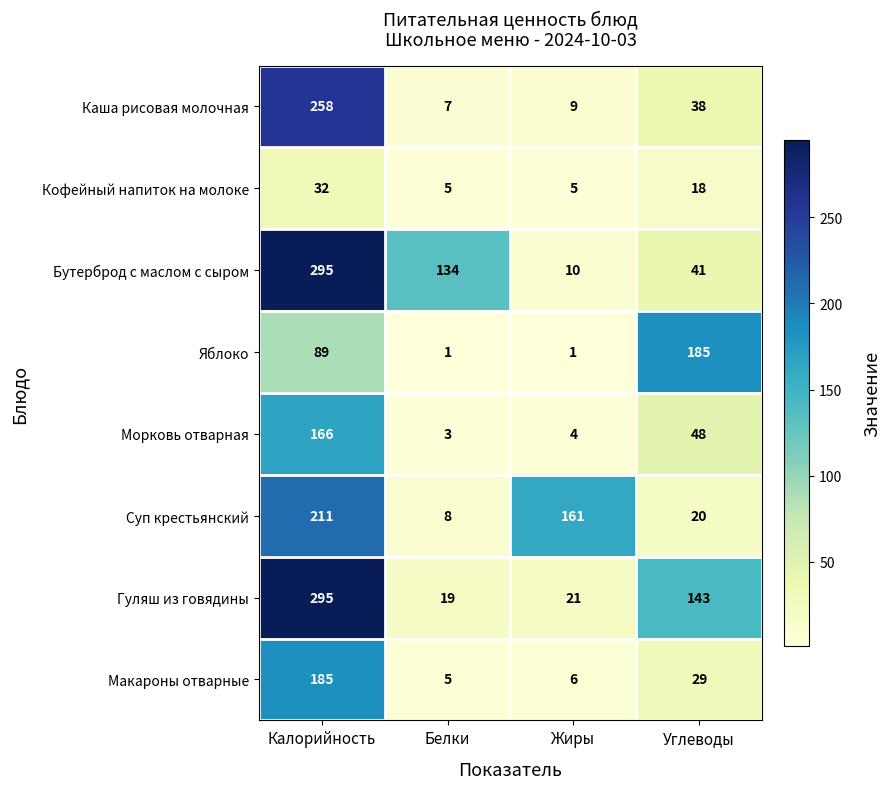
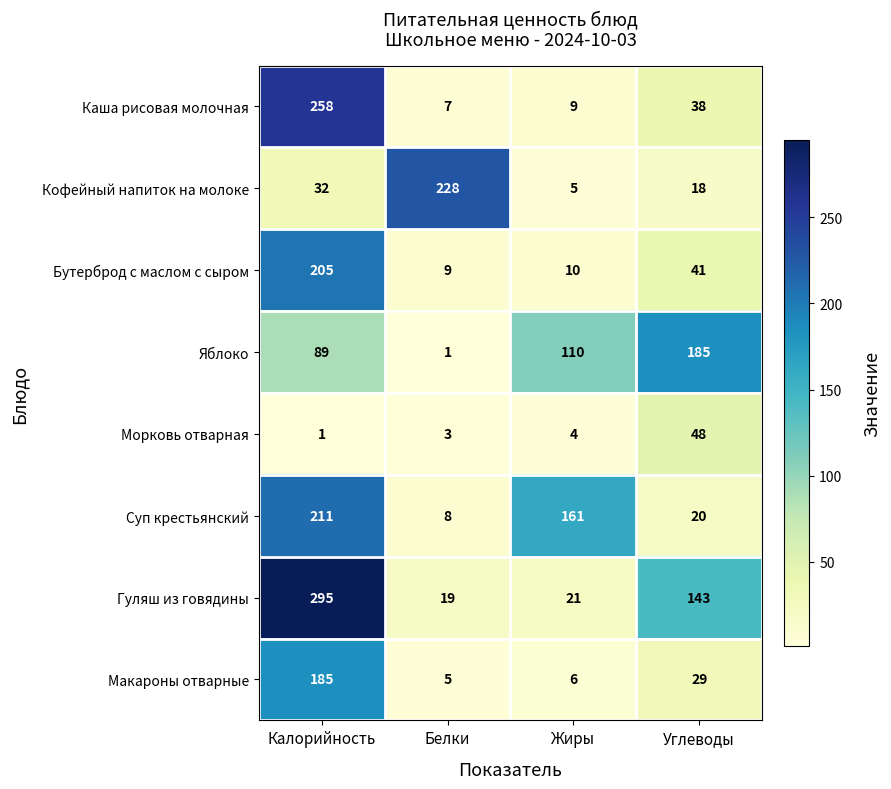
Кофейный напиток на молоке, Белки: 5 -> 228
Бутерброд с маслом с сыром, Калорийность: 295 -> 205
Бутерброд с маслом с сыром, Белки: 134 -> 9
Яблоко, Жиры: 1 -> 110
Морковь отварная, Калорийность: 166 -> 1
